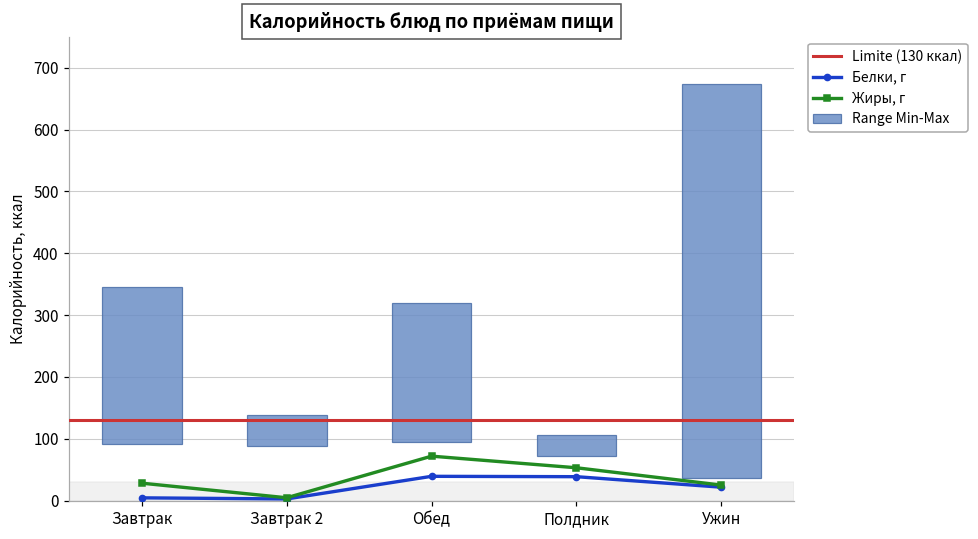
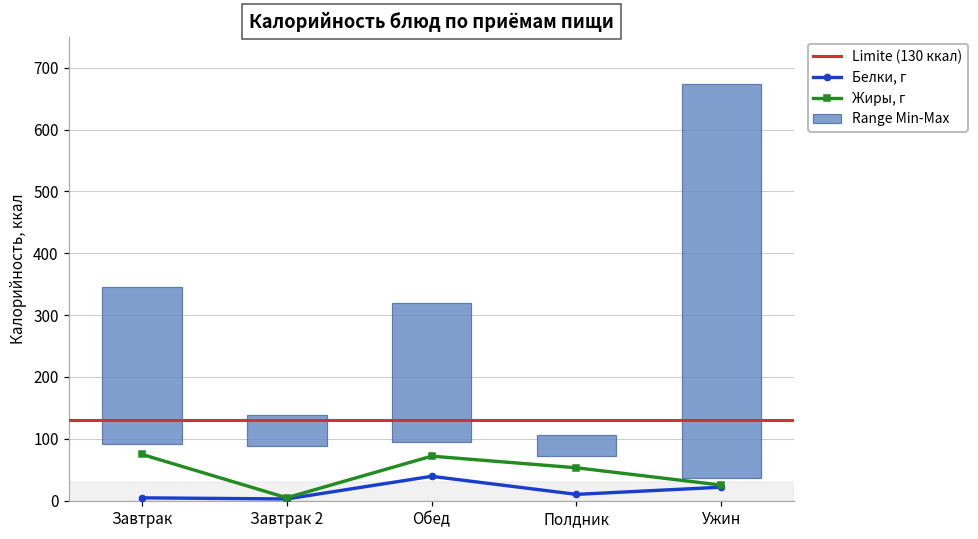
Жиры, г, Завтрак: 30 -> 70
Белки, г, Полдник: 40 -> 10
